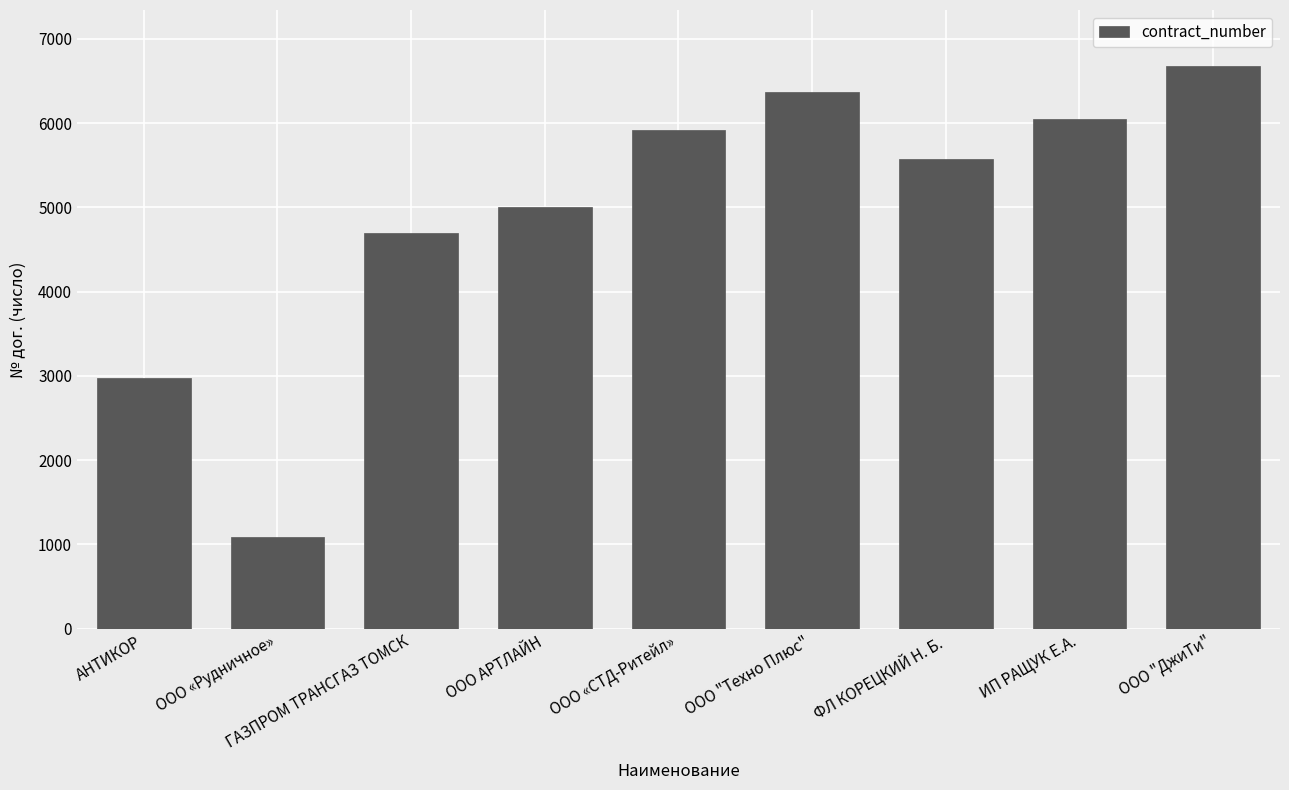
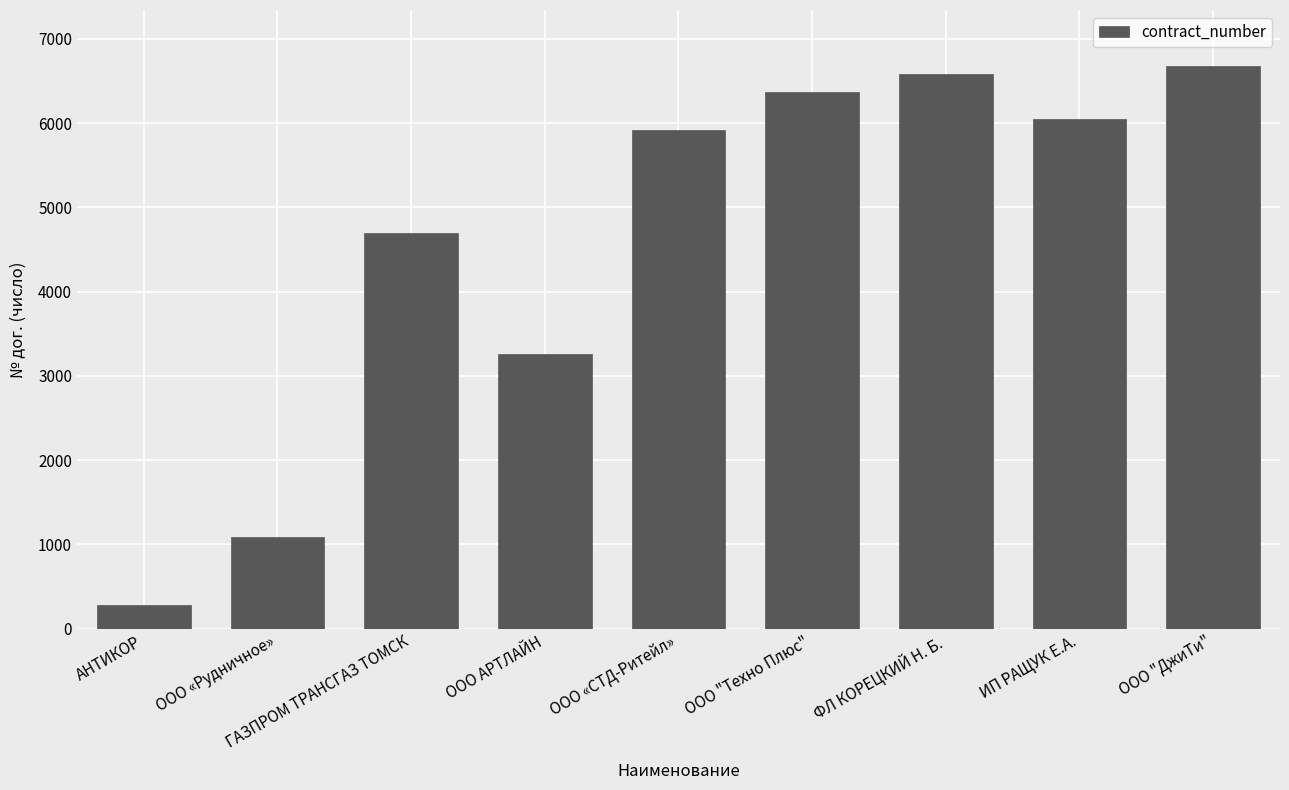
АНТИКОР: 3000 -> 300
ООО АРТЛАЙН: 5000 -> 3300
ФЛ КОРЕЦКИЙ Н. Б.: 5600 -> 6600
